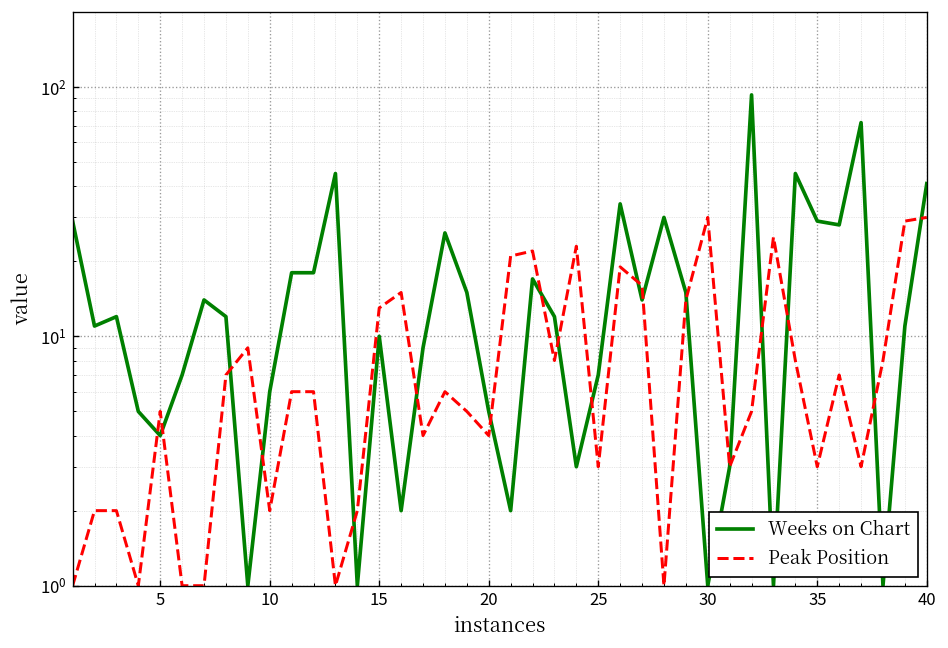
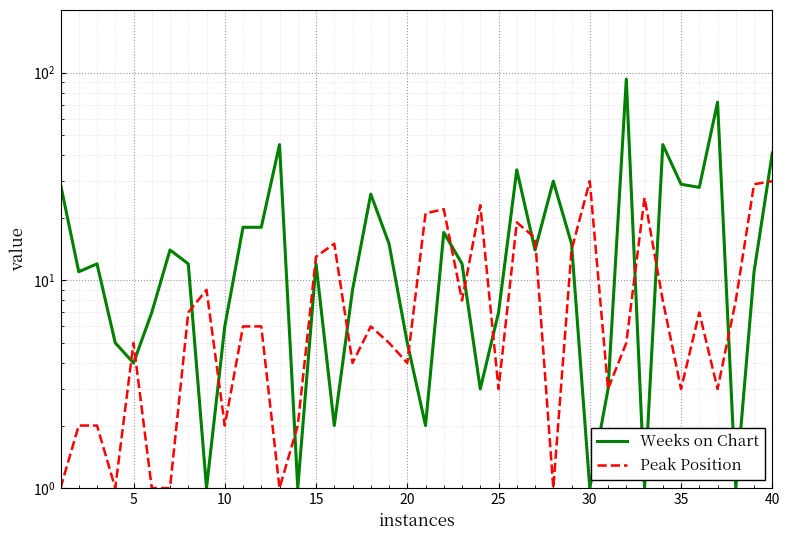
Weeks on Chart, 15: 10 -> 12
